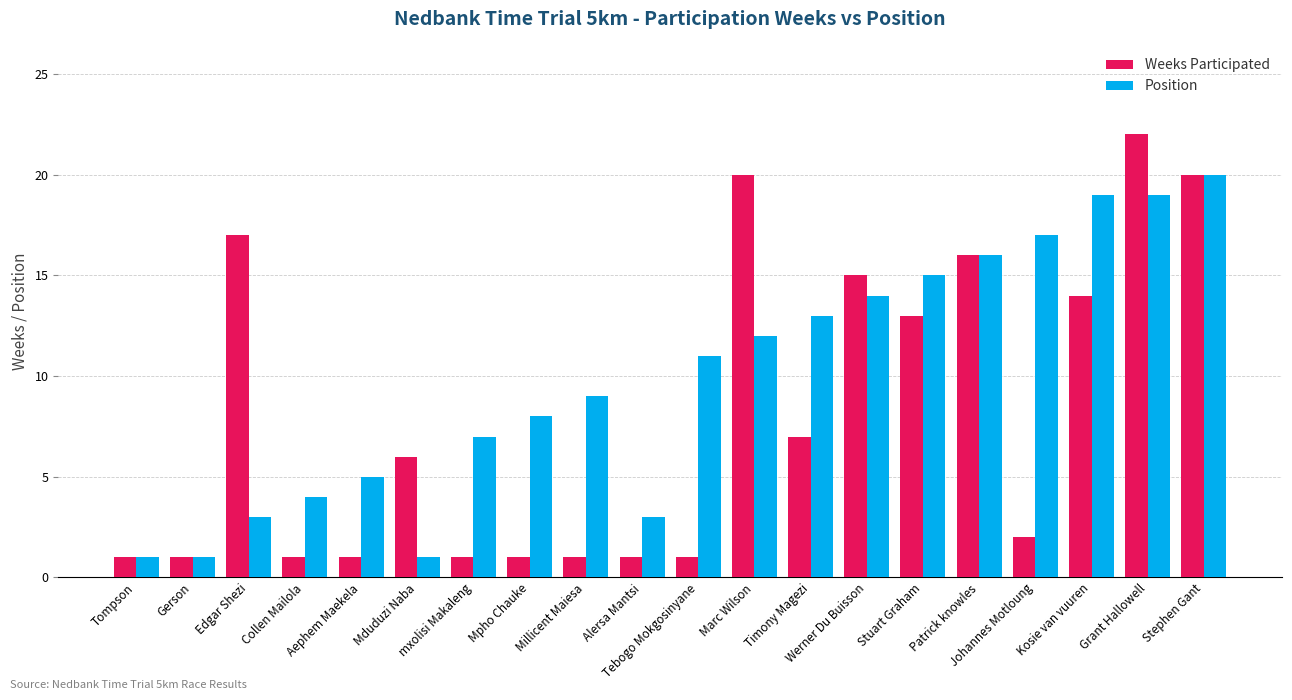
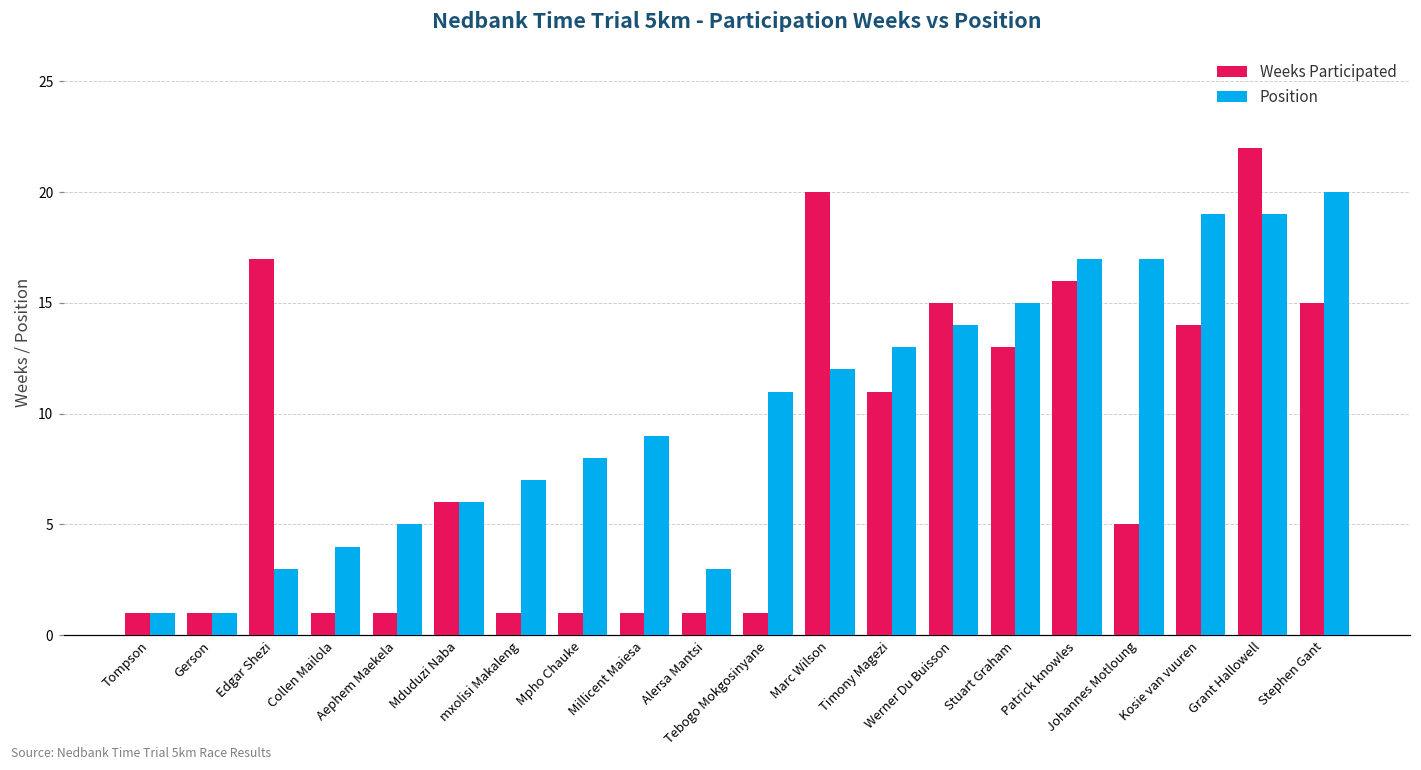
Position, Mduduzi Naba: 1 -> 6
Weeks Participated, Timony Magezi: 7 -> 11
Position, Patrick knowles: 16 -> 17
Weeks Participated, Johannes Motloung: 2 -> 5
Weeks Participated, Stephen Gant: 20 -> 15
